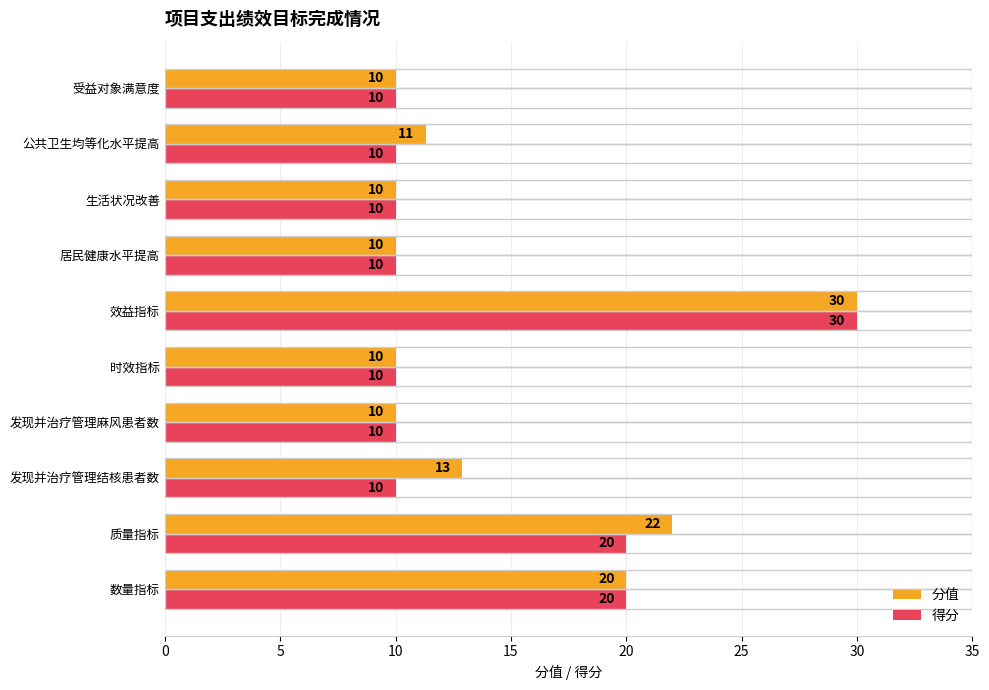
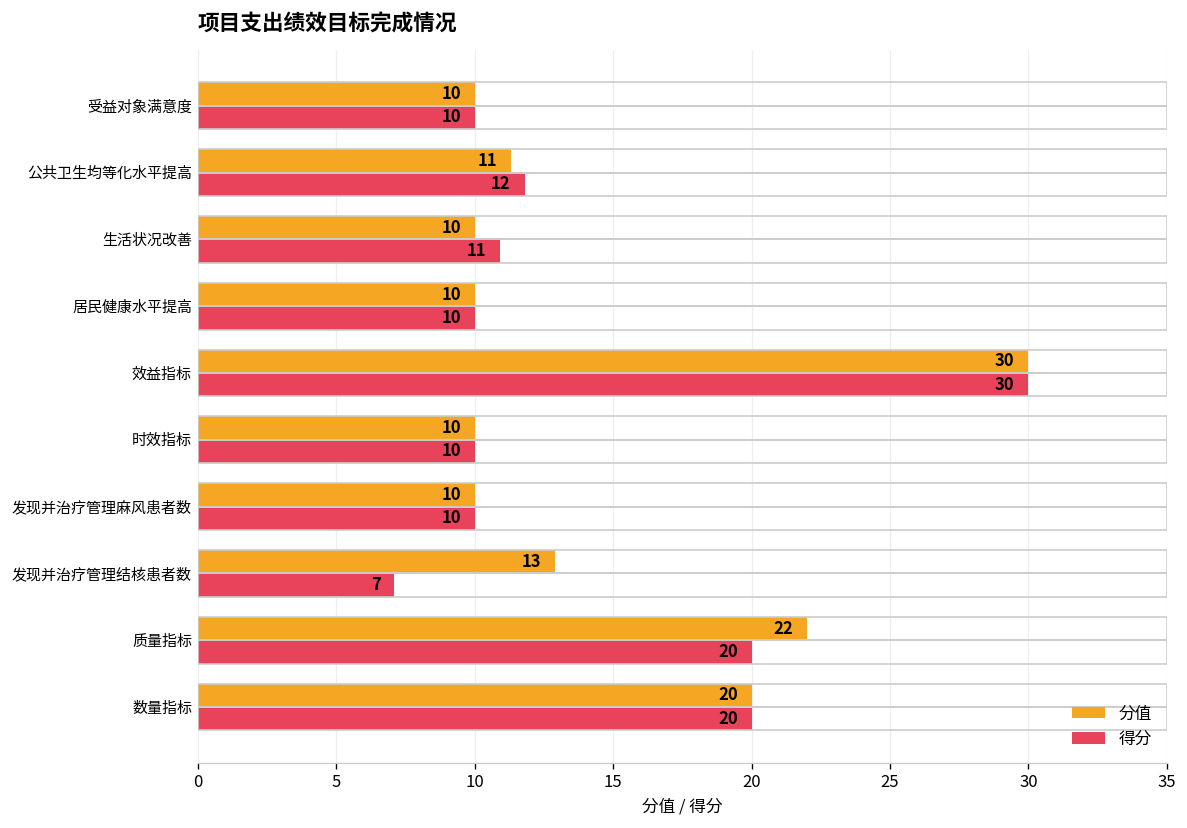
得分, 公共卫生均等化水平提高: 10 -> 12
得分, 生活状况改善: 10 -> 11
得分, 发现并治疗管理结核患者数: 10 -> 7
